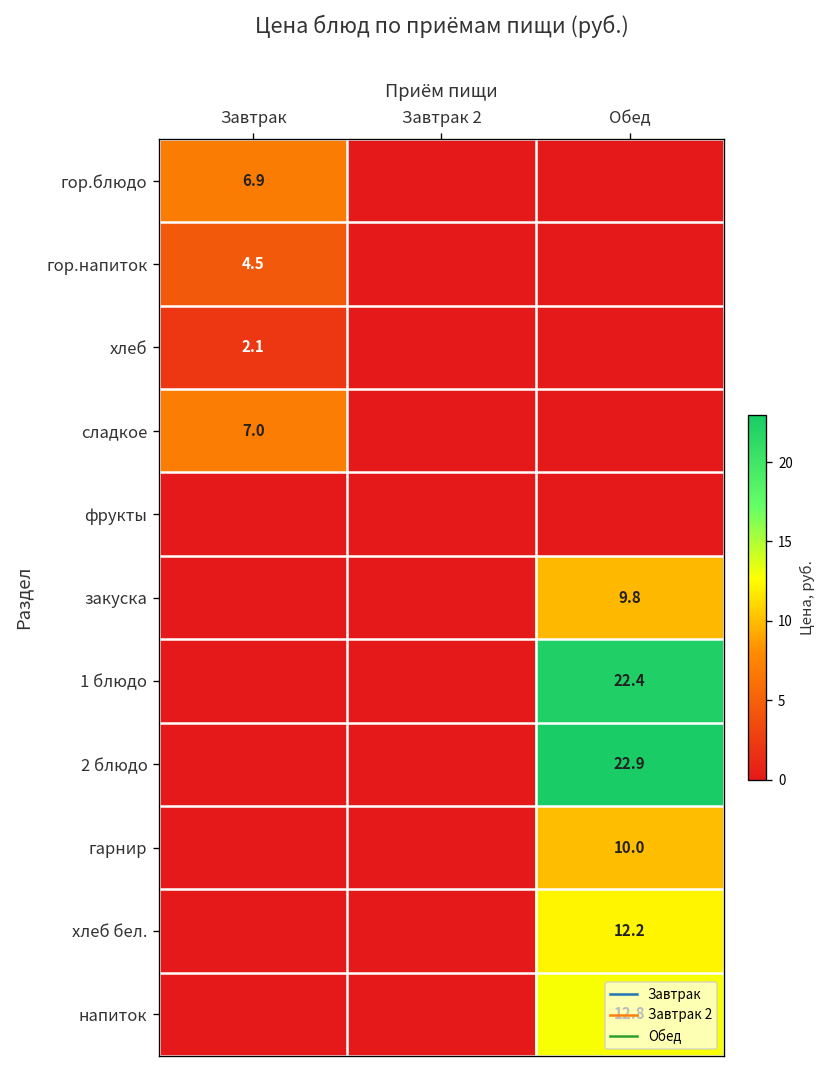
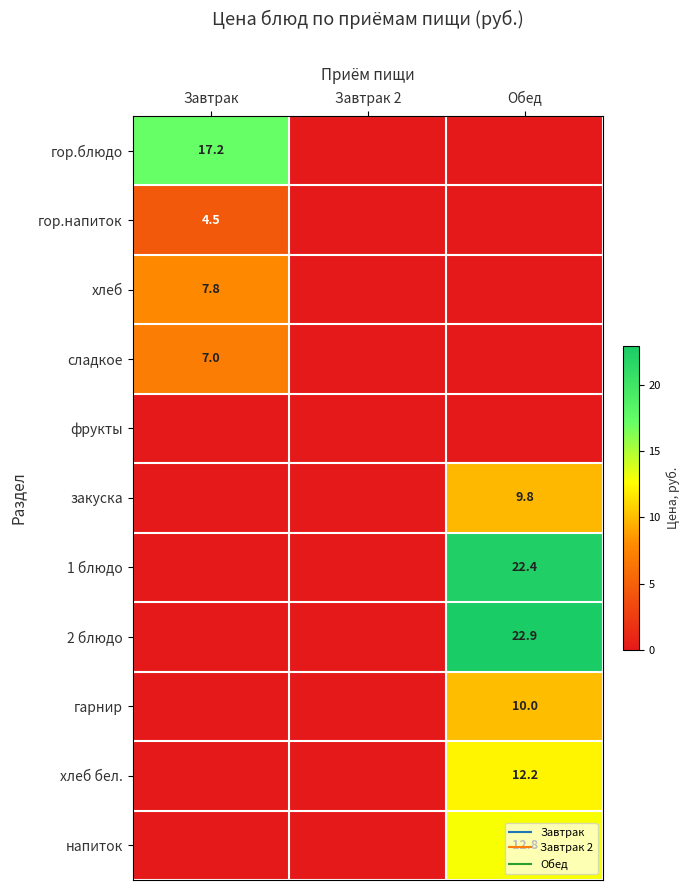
гор.блюдо, Завтрак: 6.9 -> 17.2
хлеб, Завтрак: 2.1 -> 7.8
